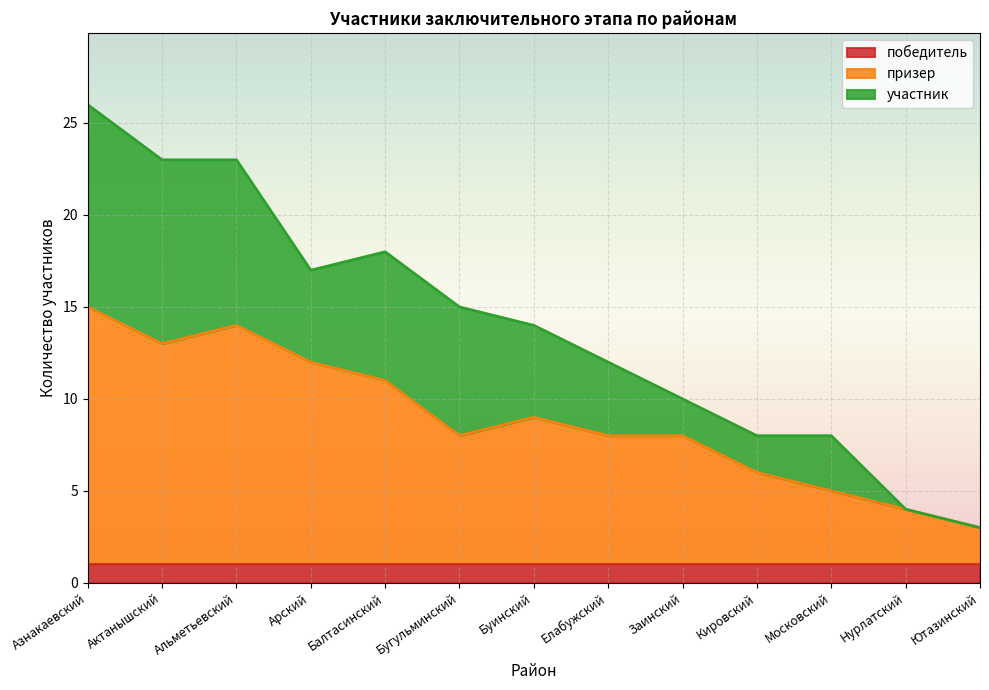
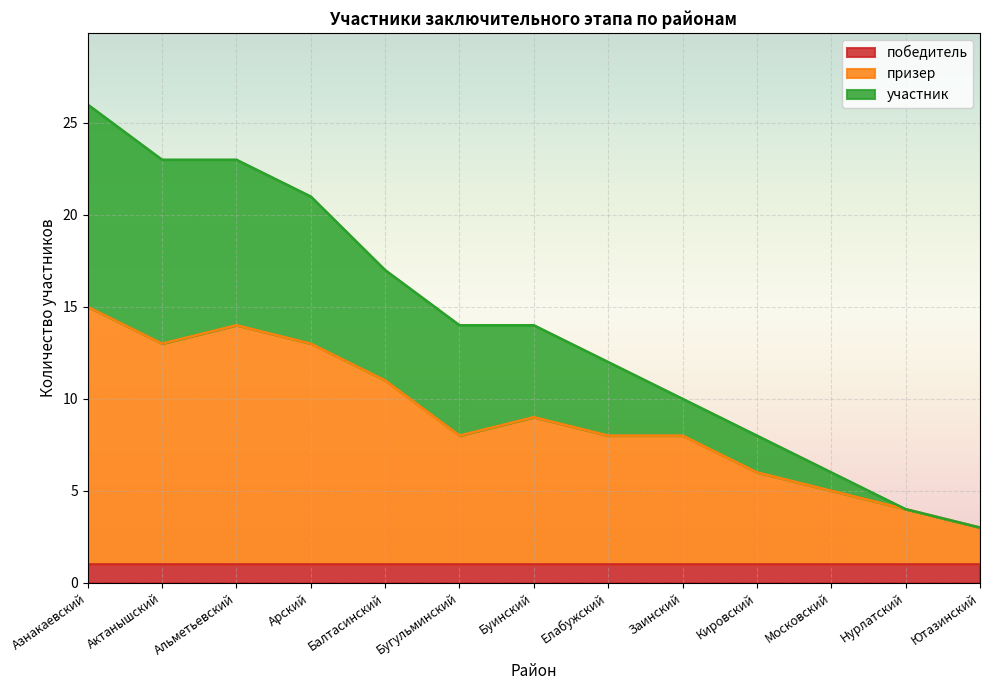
призер, Арский: 12.0 -> 13.0
участник, Арский: 5 -> 8
участник, Балтасинский: 7 -> 6
участник, Бугульминский: 7 -> 6
участник, Московский: 3 -> 1
